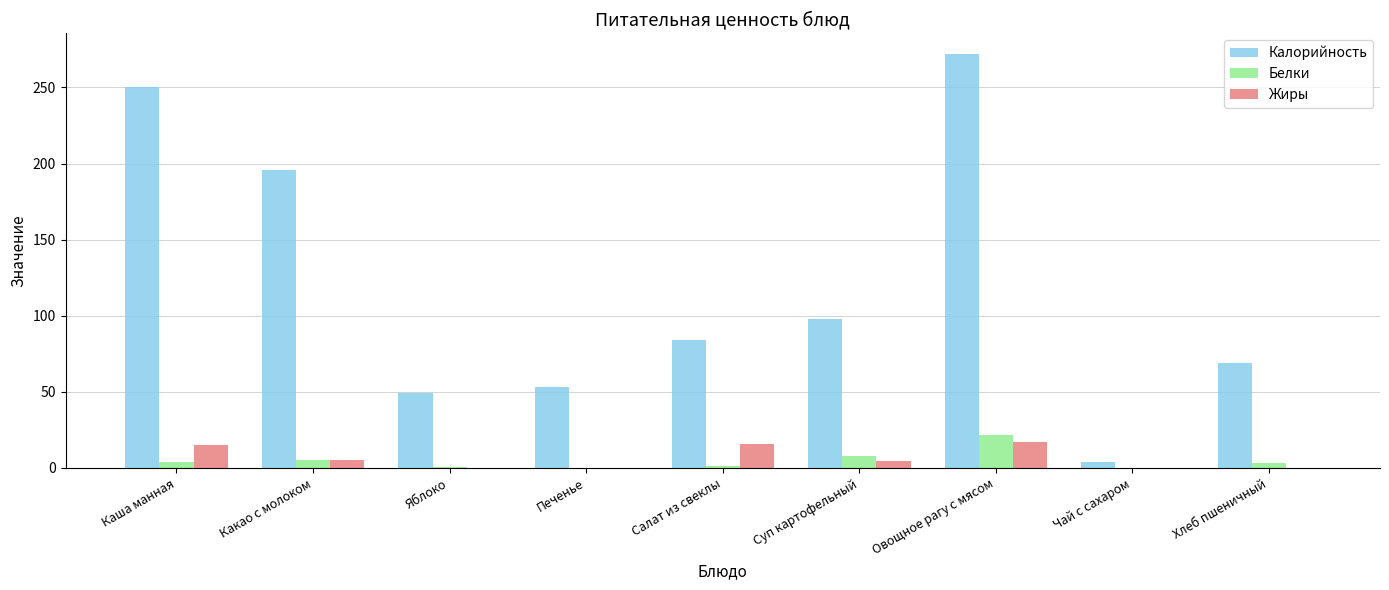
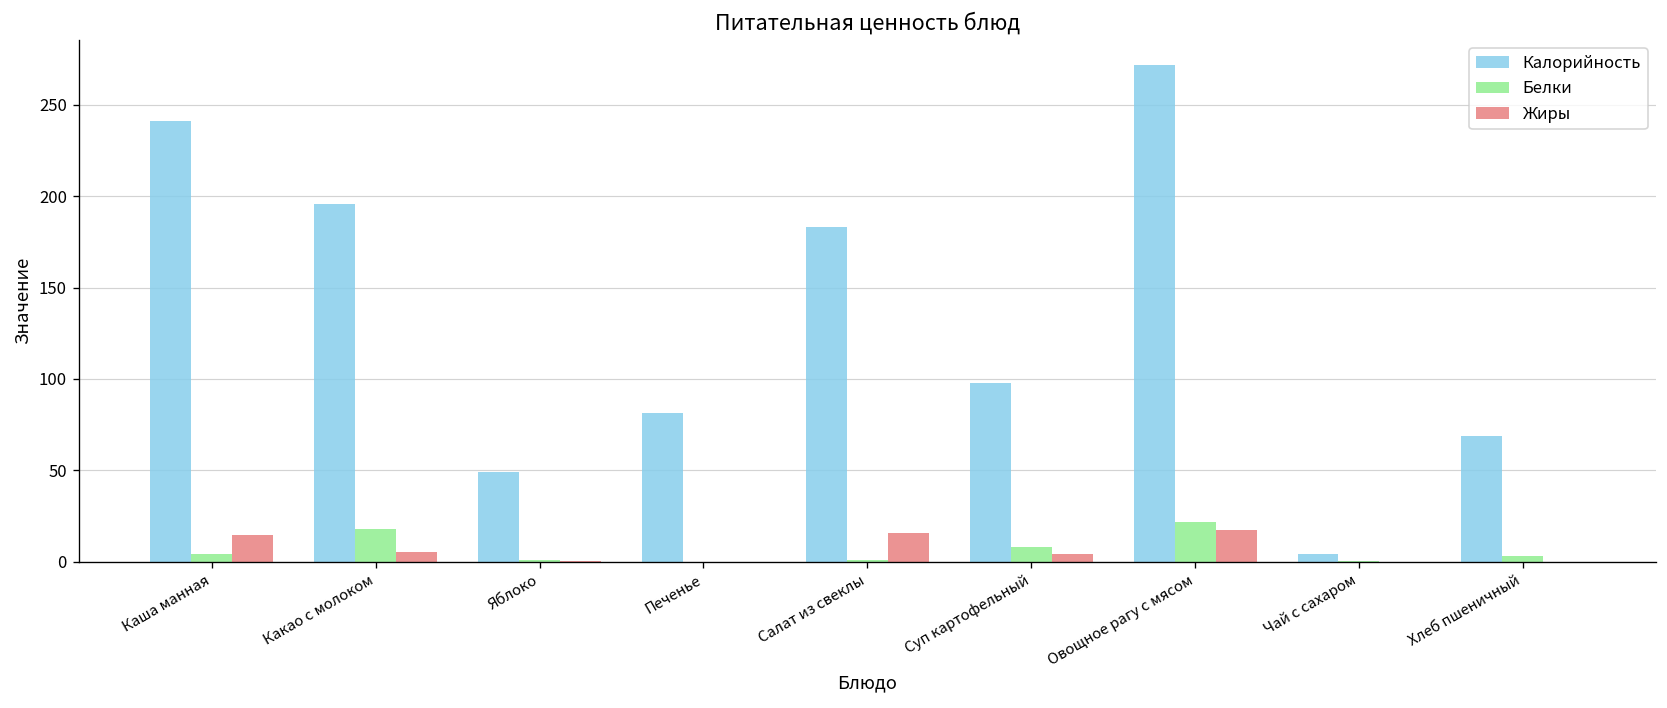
Калорийность, Каша манная: 250 -> 241
Белки, Какао с молоком: 5 -> 18
Калорийность, Печенье: 53 -> 81
Калорийность, Салат из свеклы: 84 -> 183
